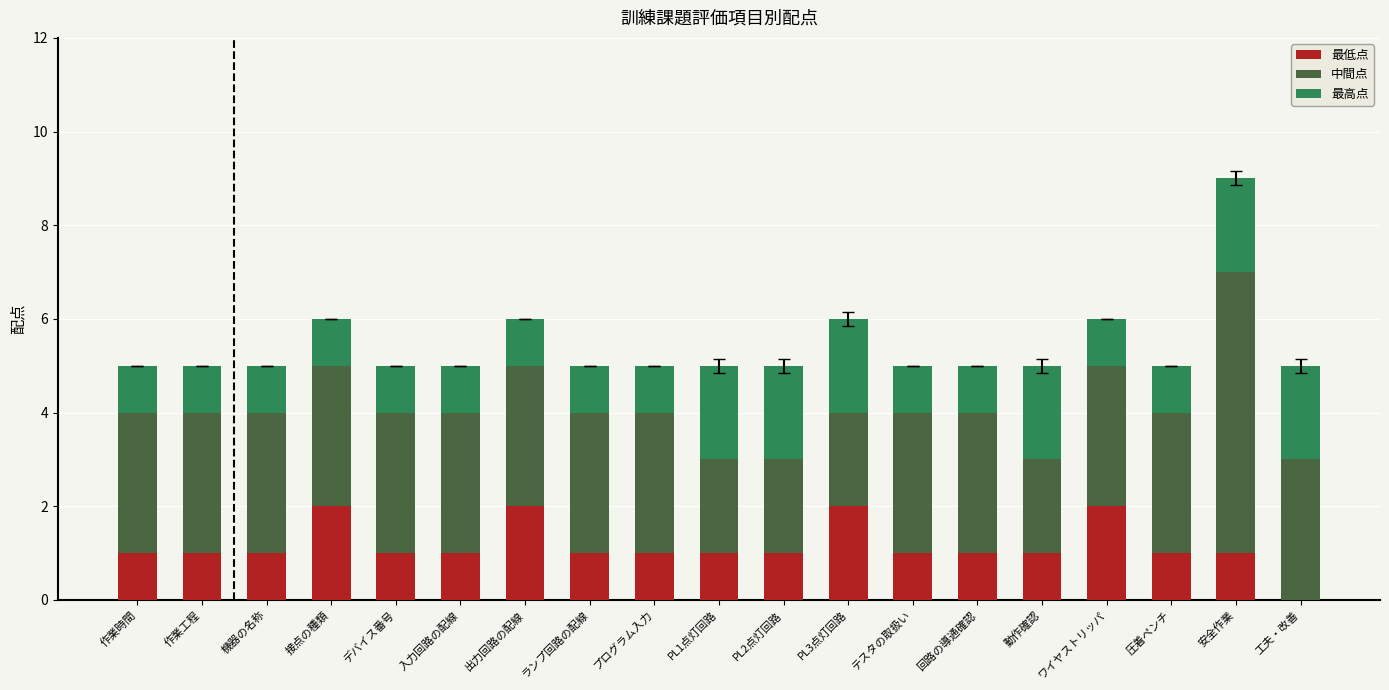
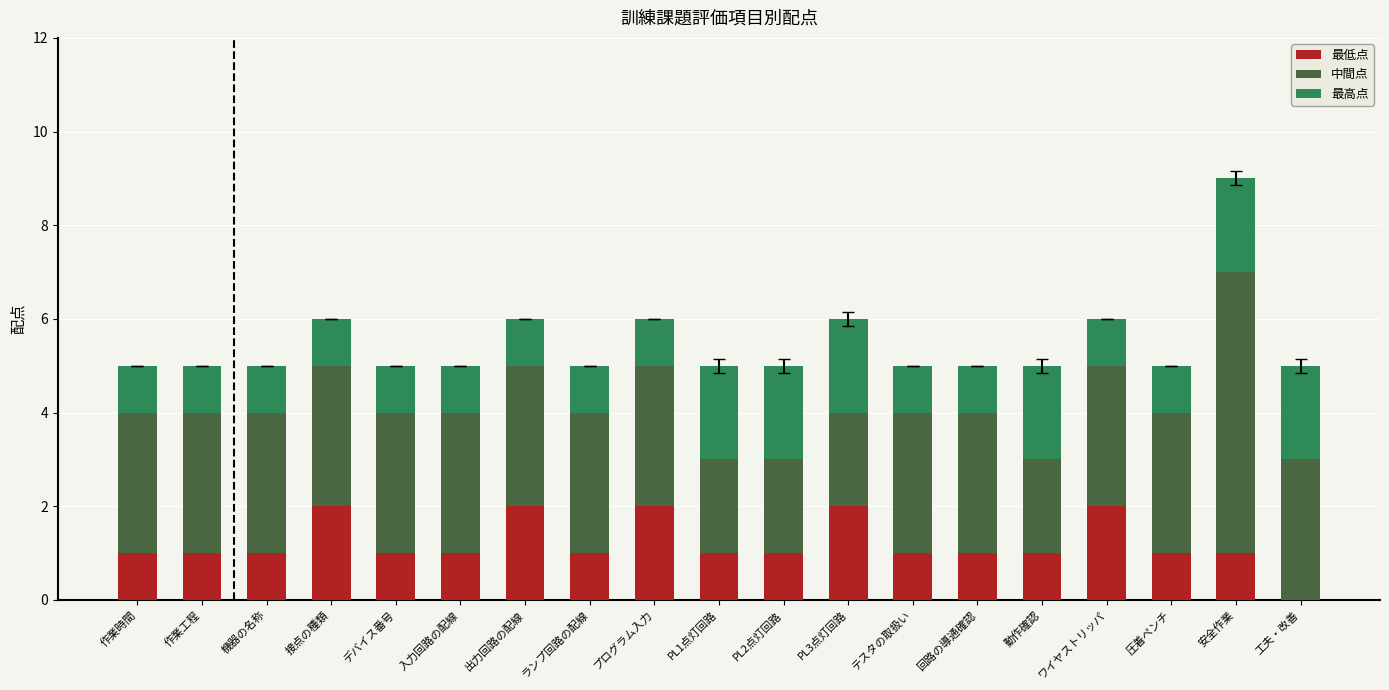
最低点, プログラム入力: 1 -> 2
